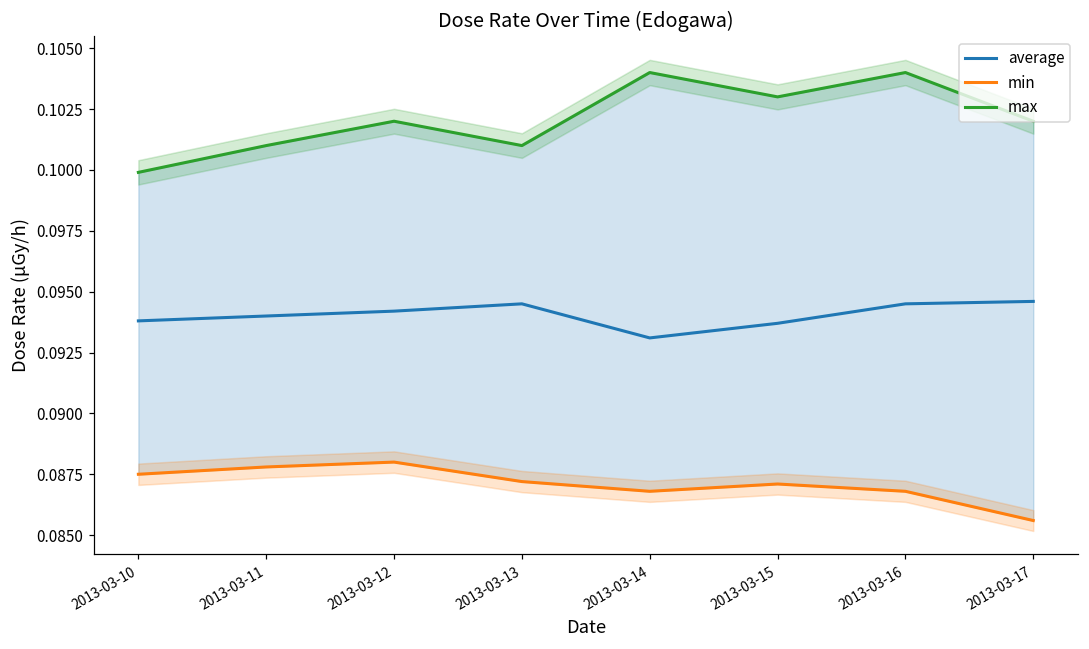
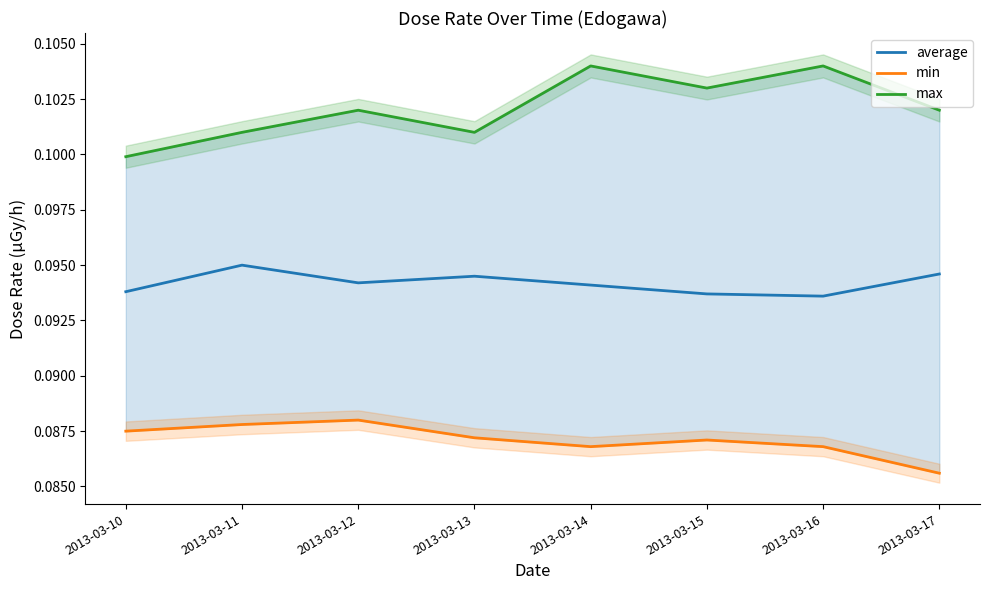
average, 2013-03-11: 0.094 -> 0.095
average, 2013-03-14: 0.0931 -> 0.0941
average, 2013-03-16: 0.0945 -> 0.0936
